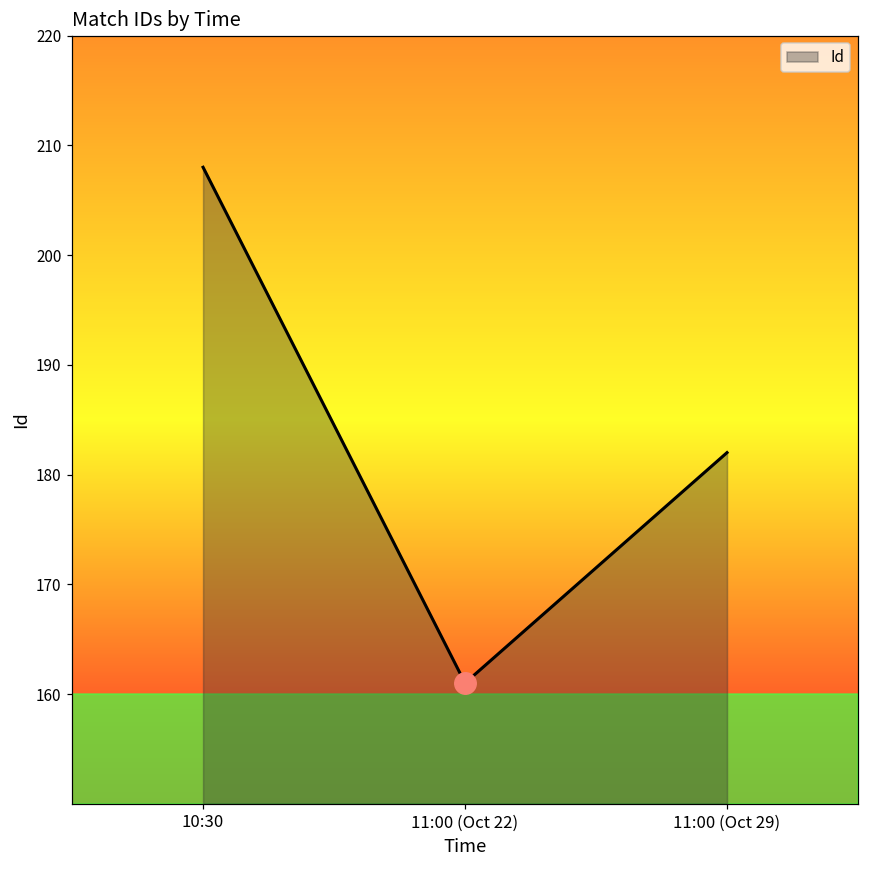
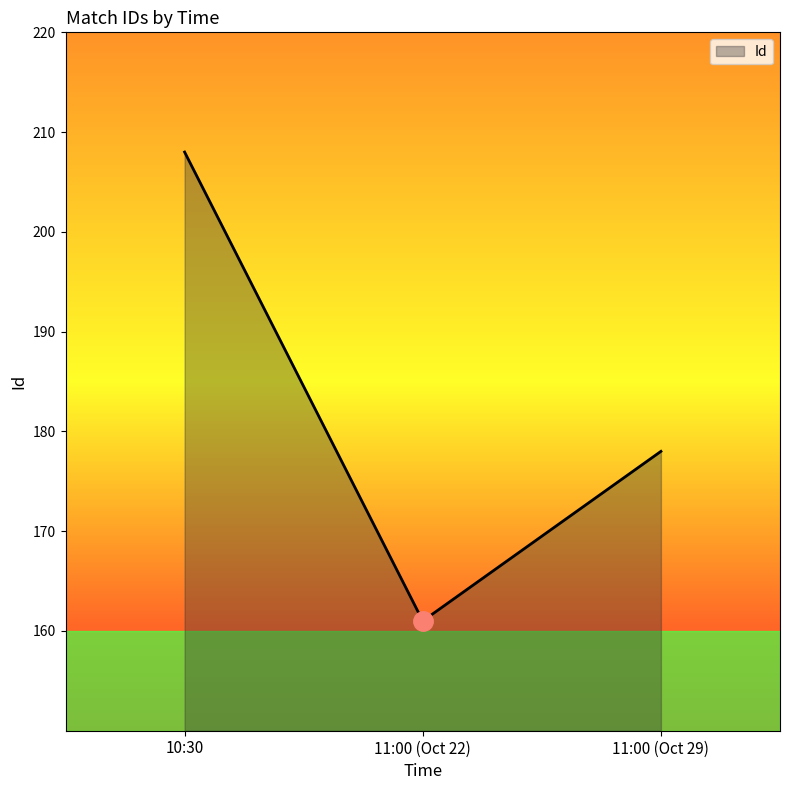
Id, 11:00 (Oct 29): 182 -> 178
